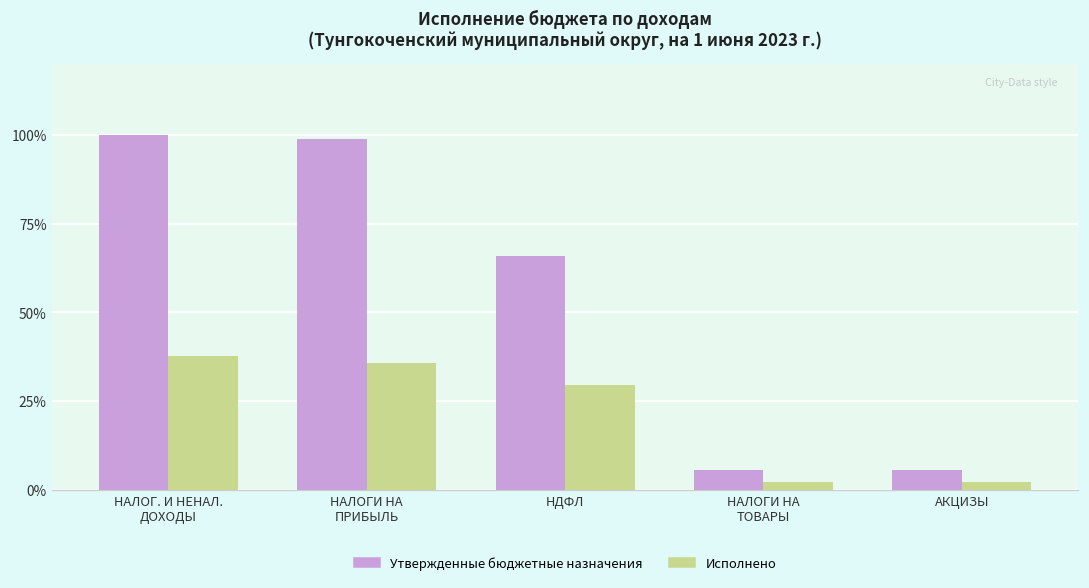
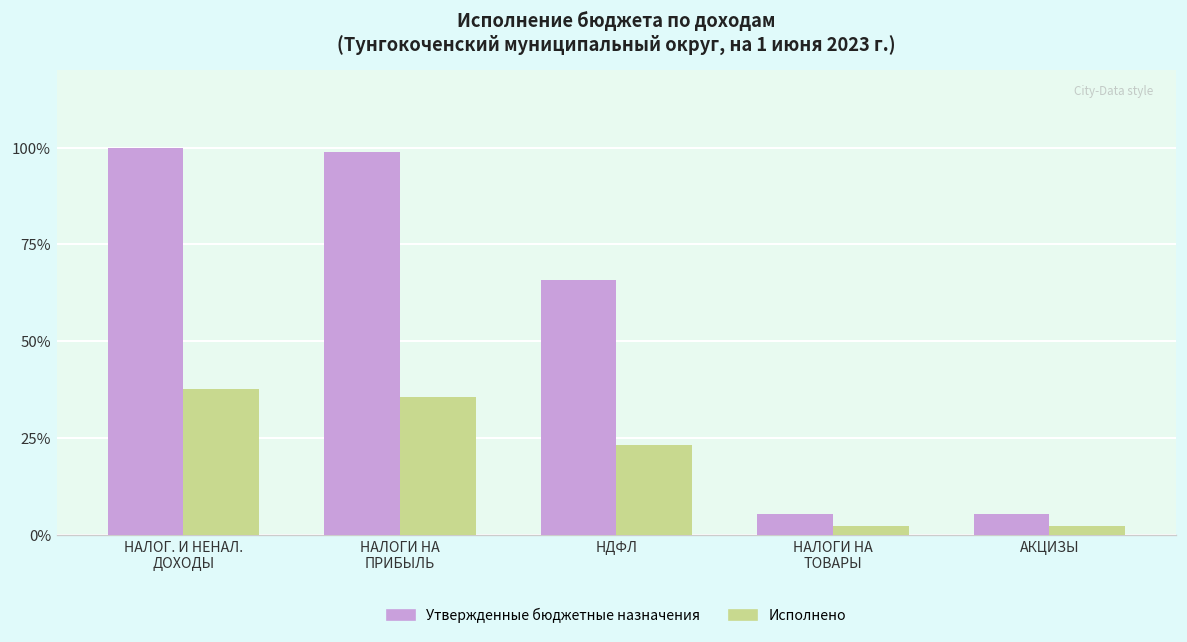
Исполнено, НДФЛ: 30% -> 23%
